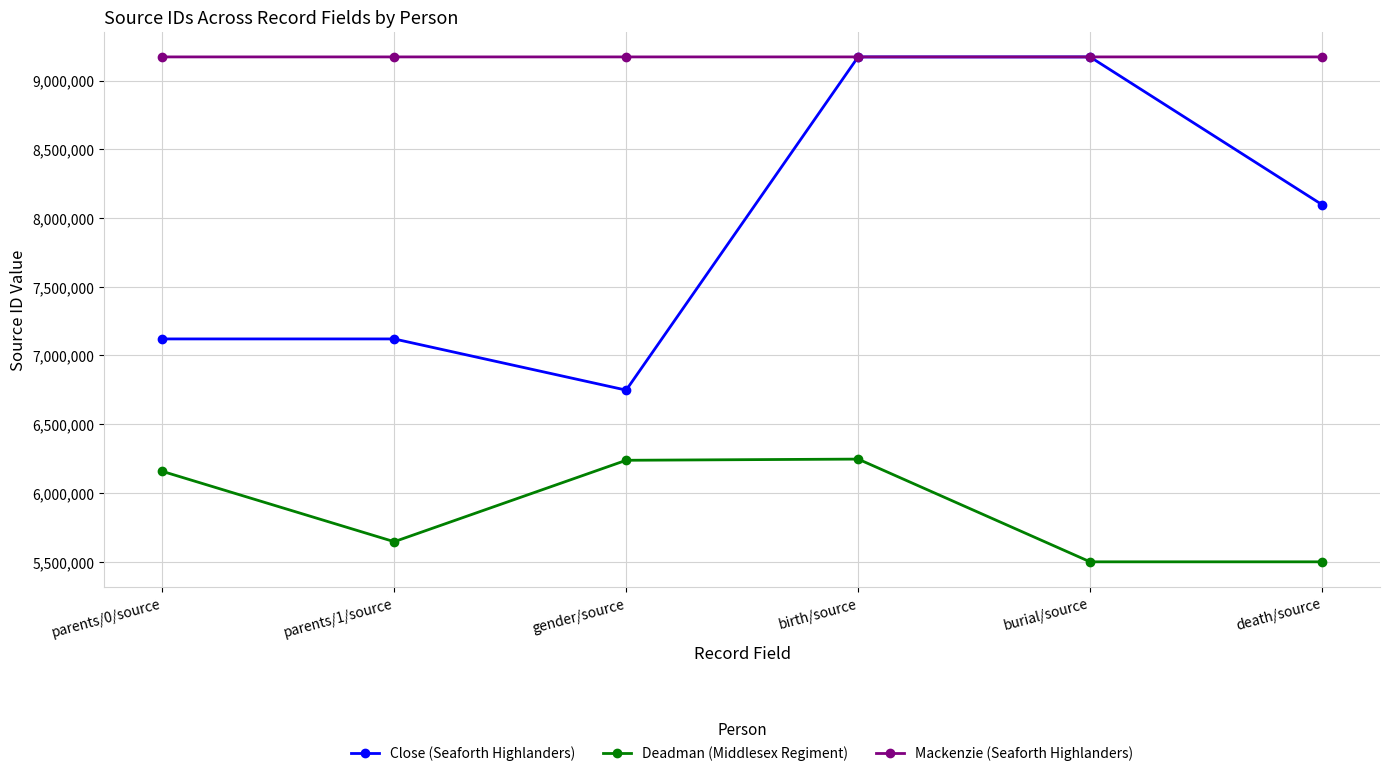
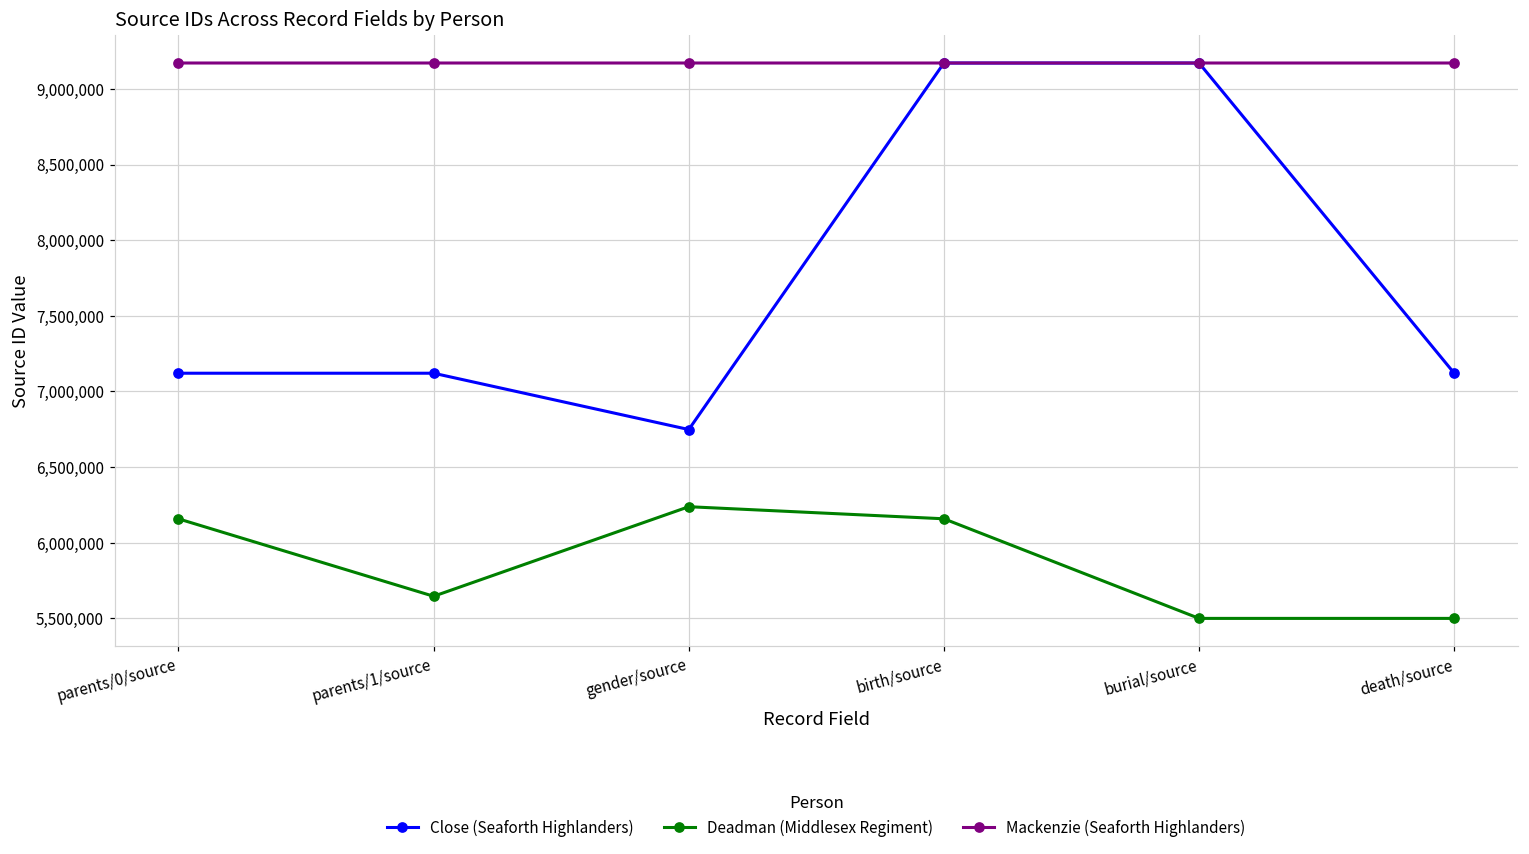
Deadman (Middlesex Regiment), birth/source: 6,250,000 -> 6,160,000
Close (Seaforth Highlanders), death/source: 8,100,000 -> 7,120,000
